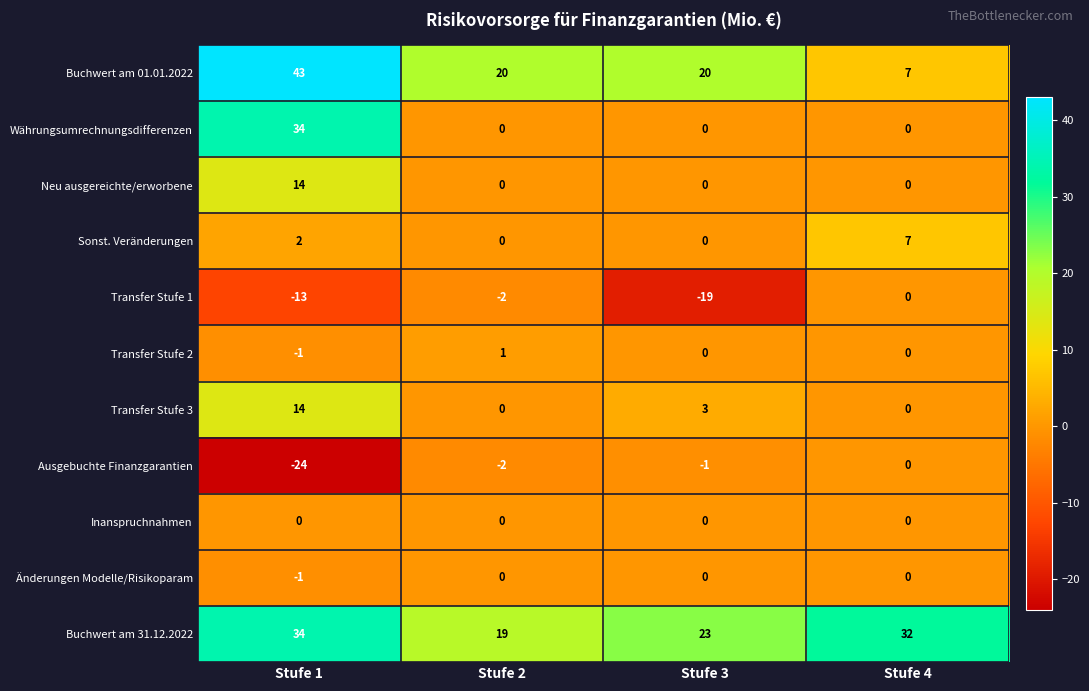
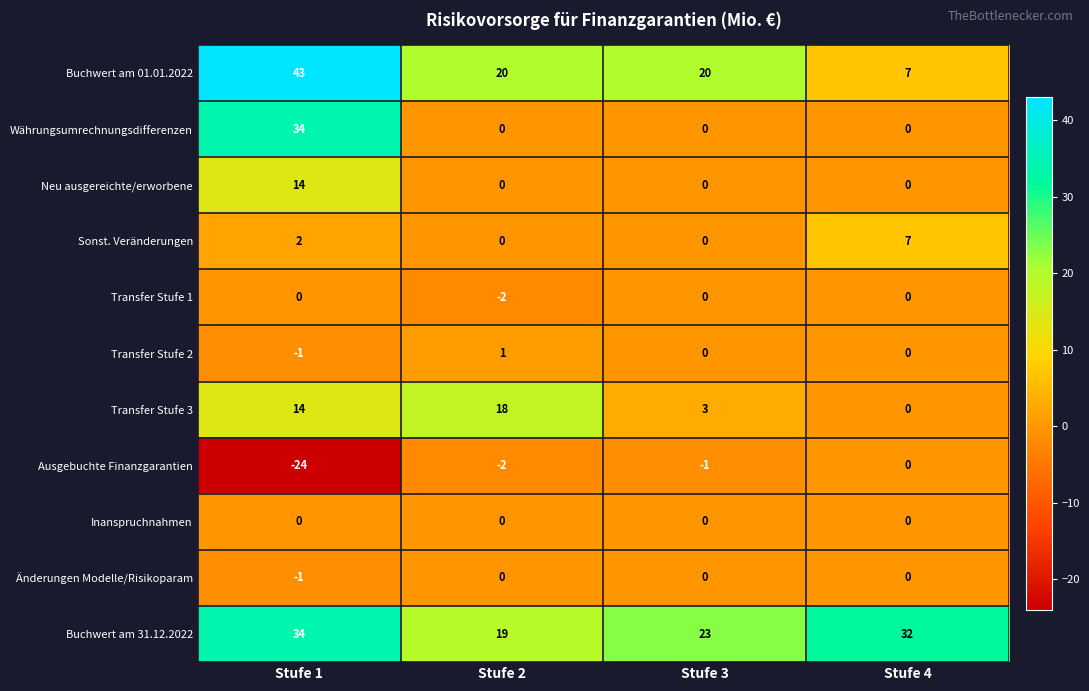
Transfer Stufe 1, Stufe 1: -13 -> 0
Transfer Stufe 1, Stufe 3: -19 -> 0
Transfer Stufe 3, Stufe 2: 0 -> 18
